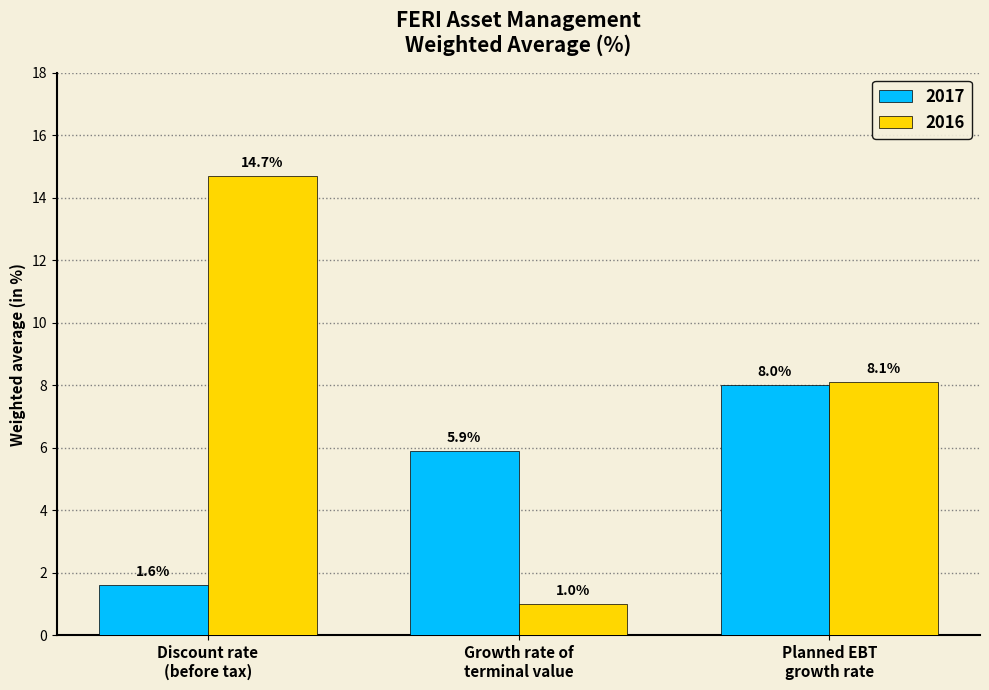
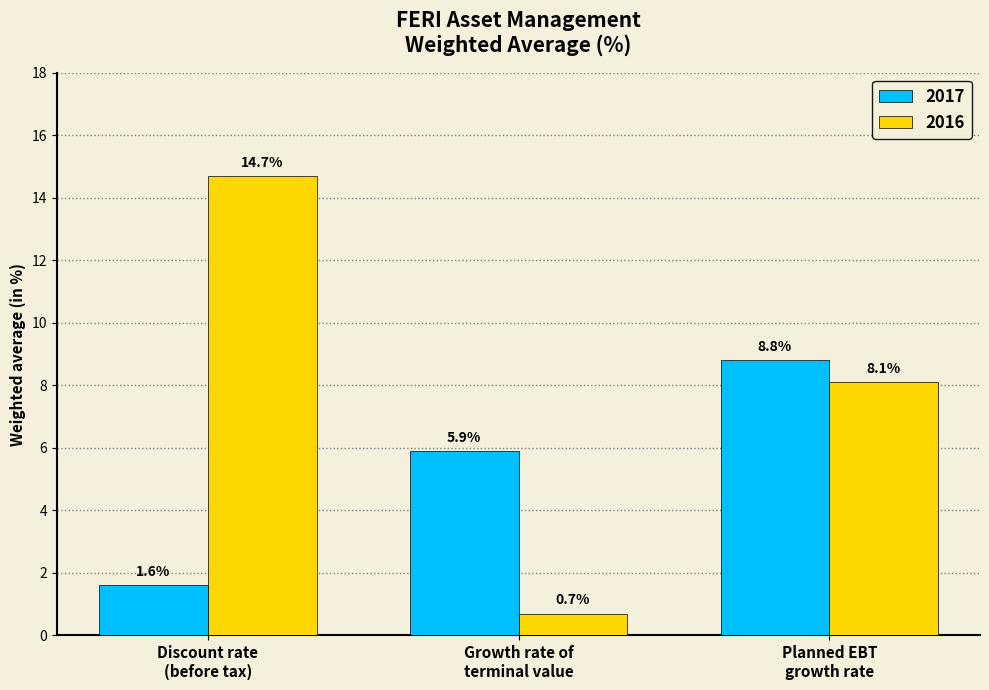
2016, Growth rate of terminal value: 1.0% -> 0.7%
2017, Planned EBT growth rate: 8.0% -> 8.8%
